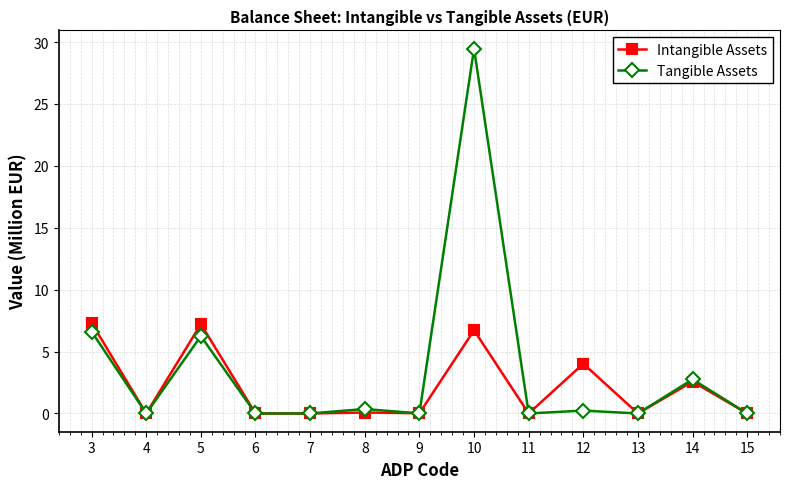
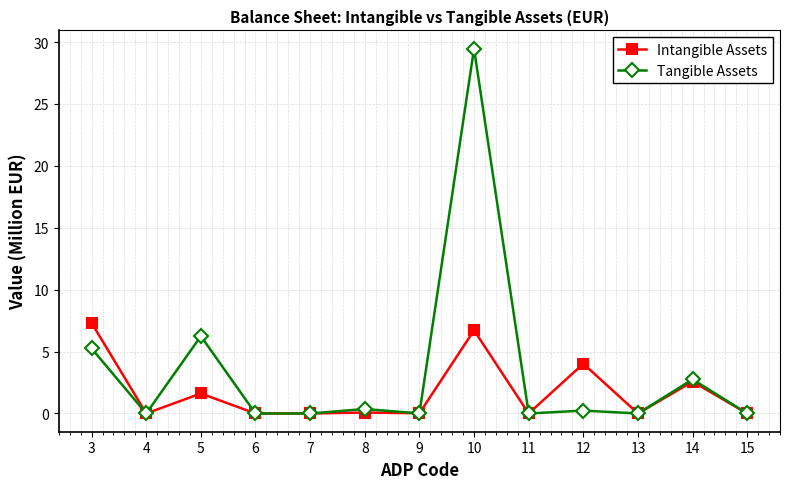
Tangible Assets, 3: 6.6 -> 5.3
Intangible Assets, 5: 7.2 -> 1.6
